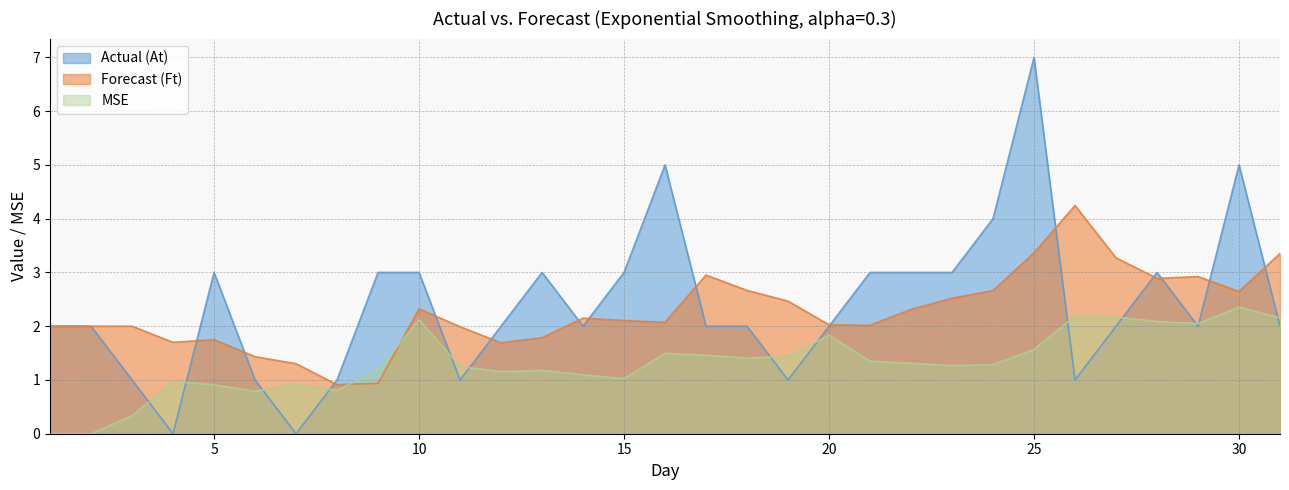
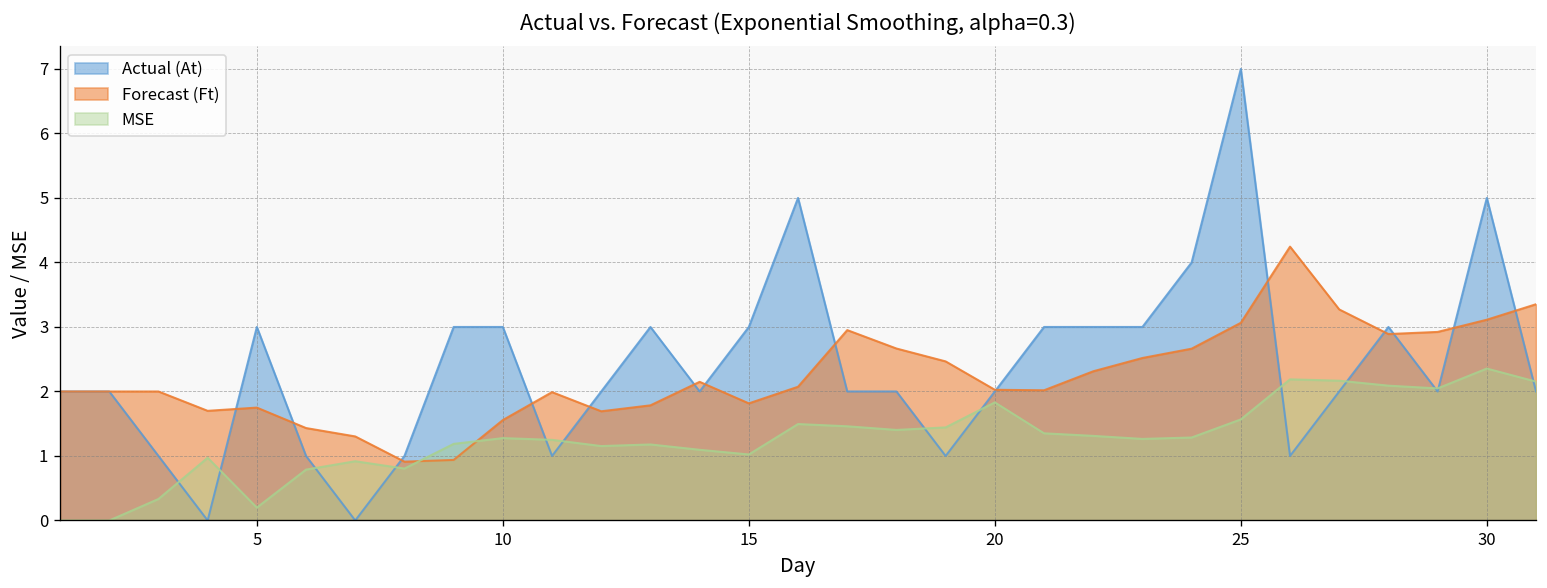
MSE, 5: 0.9 -> 0.2
Forecast (Ft), 10: 2.3 -> 1.6
MSE, 10: 2.1 -> 1.3
Forecast (Ft), 15: 2.1 -> 1.8
Forecast (Ft), 25: 3.4 -> 3.1
Forecast (Ft), 30: 2.6 -> 3.1
